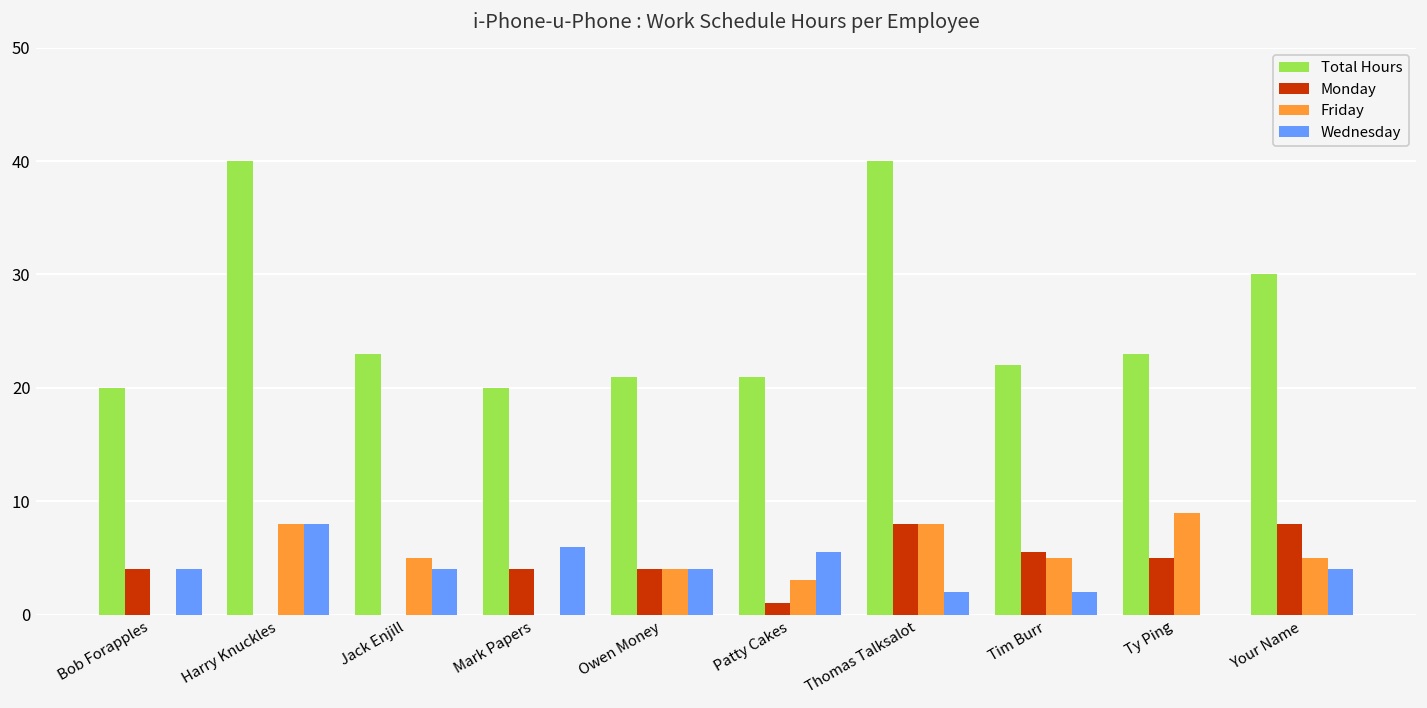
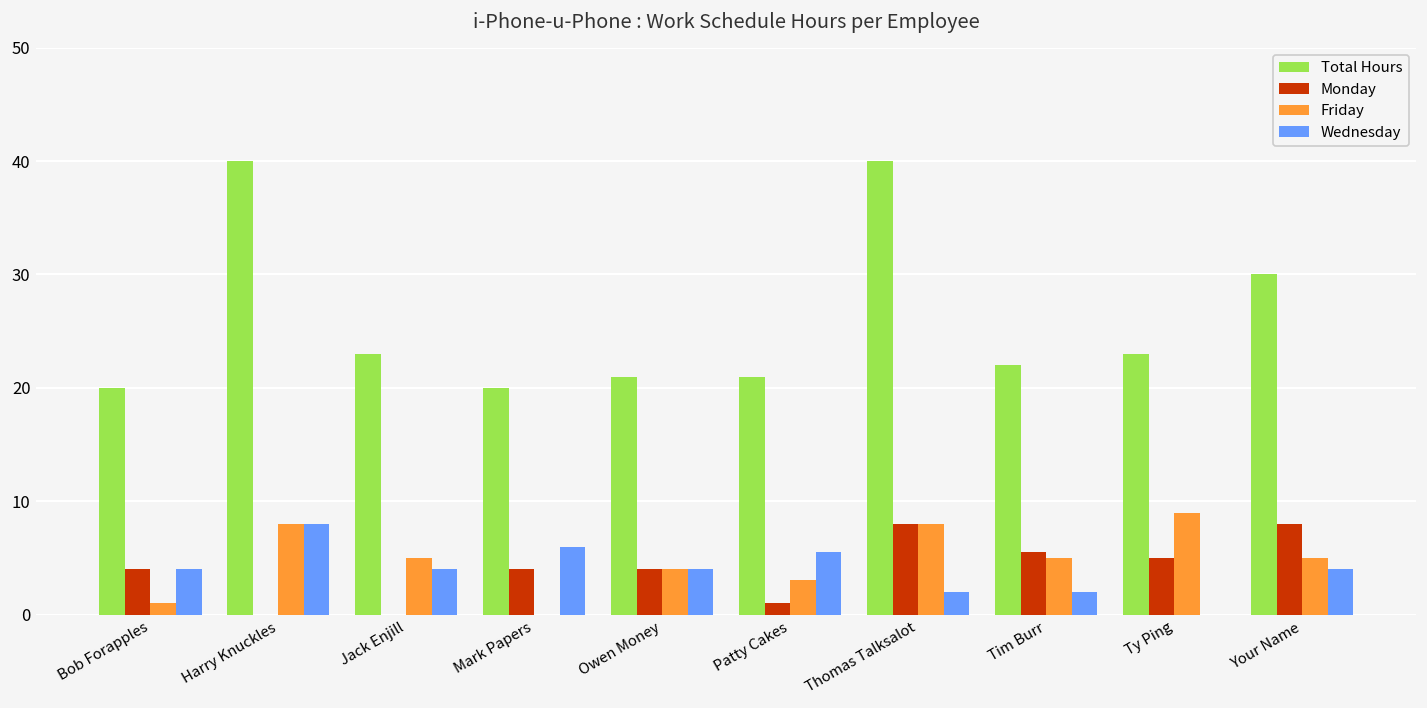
Friday, Bob Forapples: 0 -> 1
